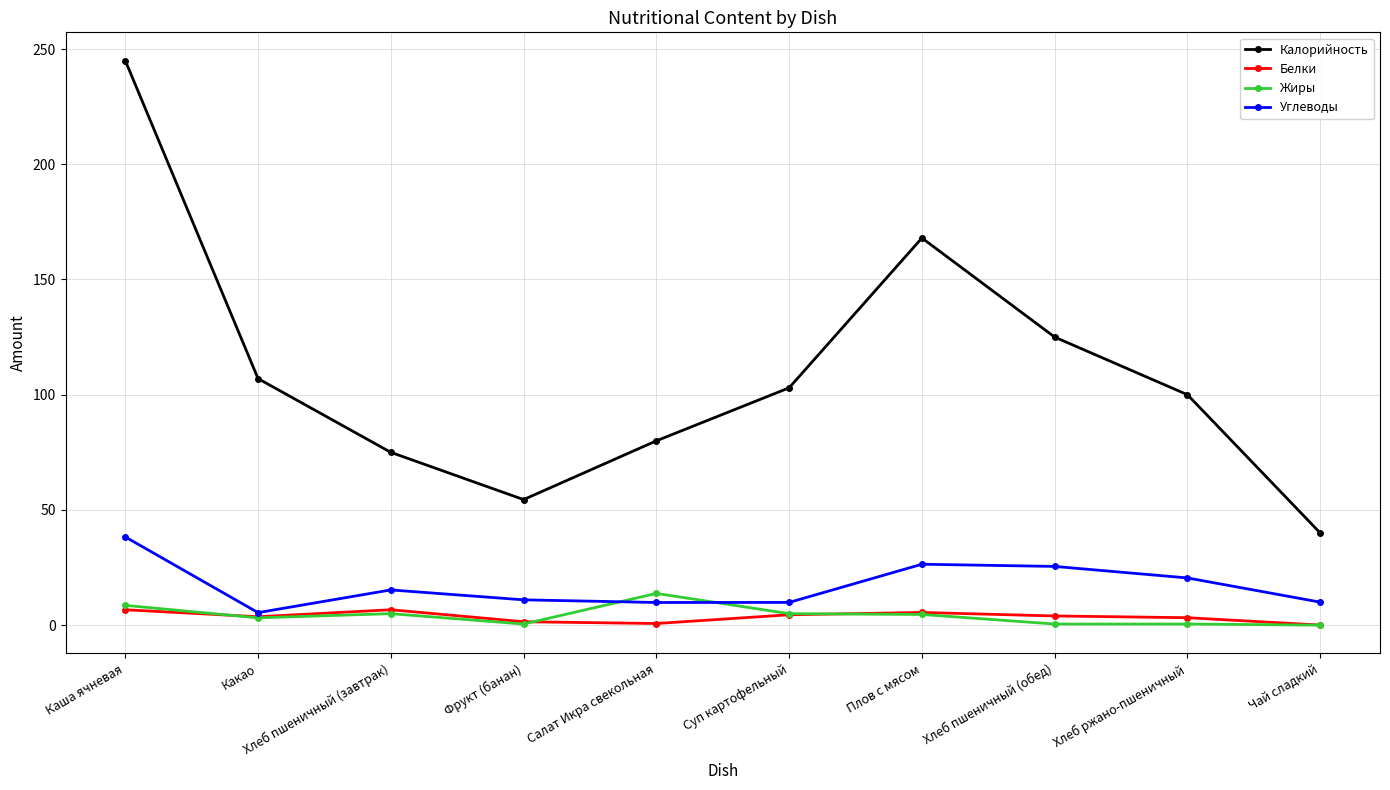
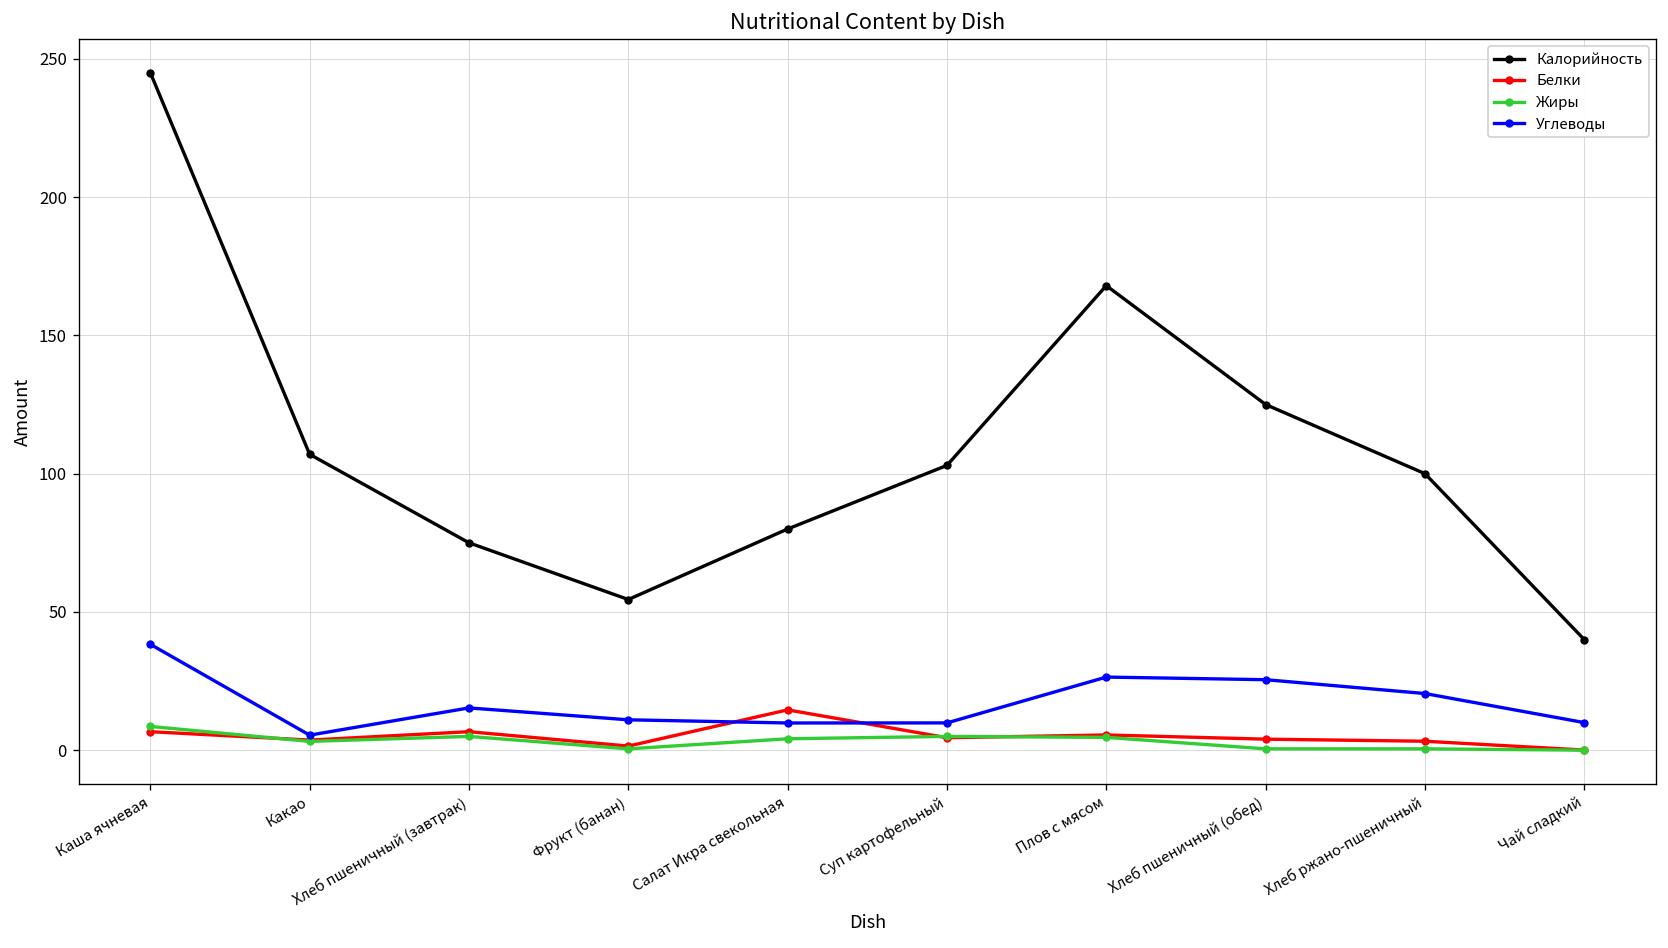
Белки, Салат Икра свекольная: 1 -> 15
Жиры, Салат Икра свекольная: 14 -> 4
